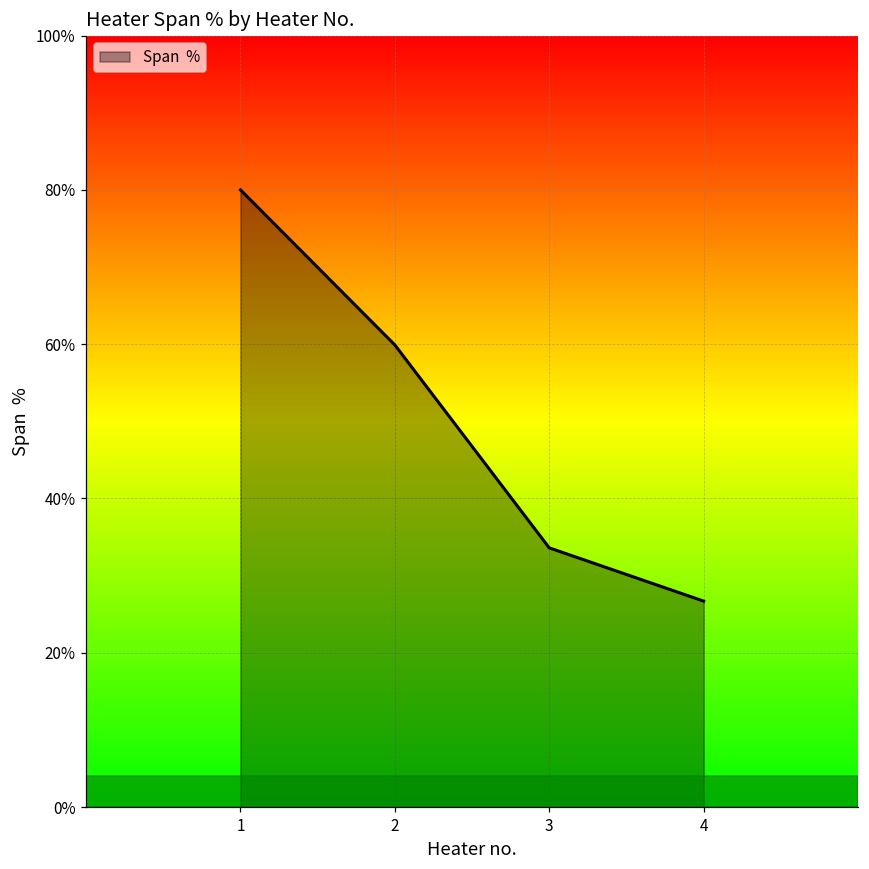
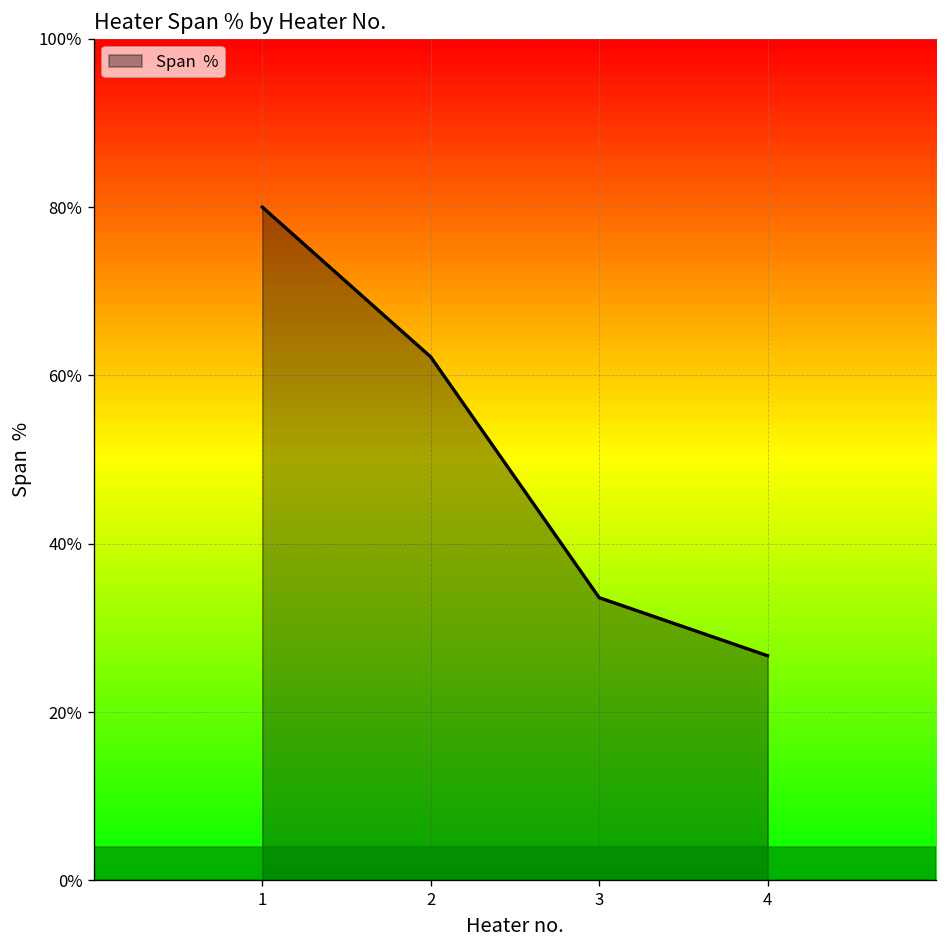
2: 60% -> 62%
